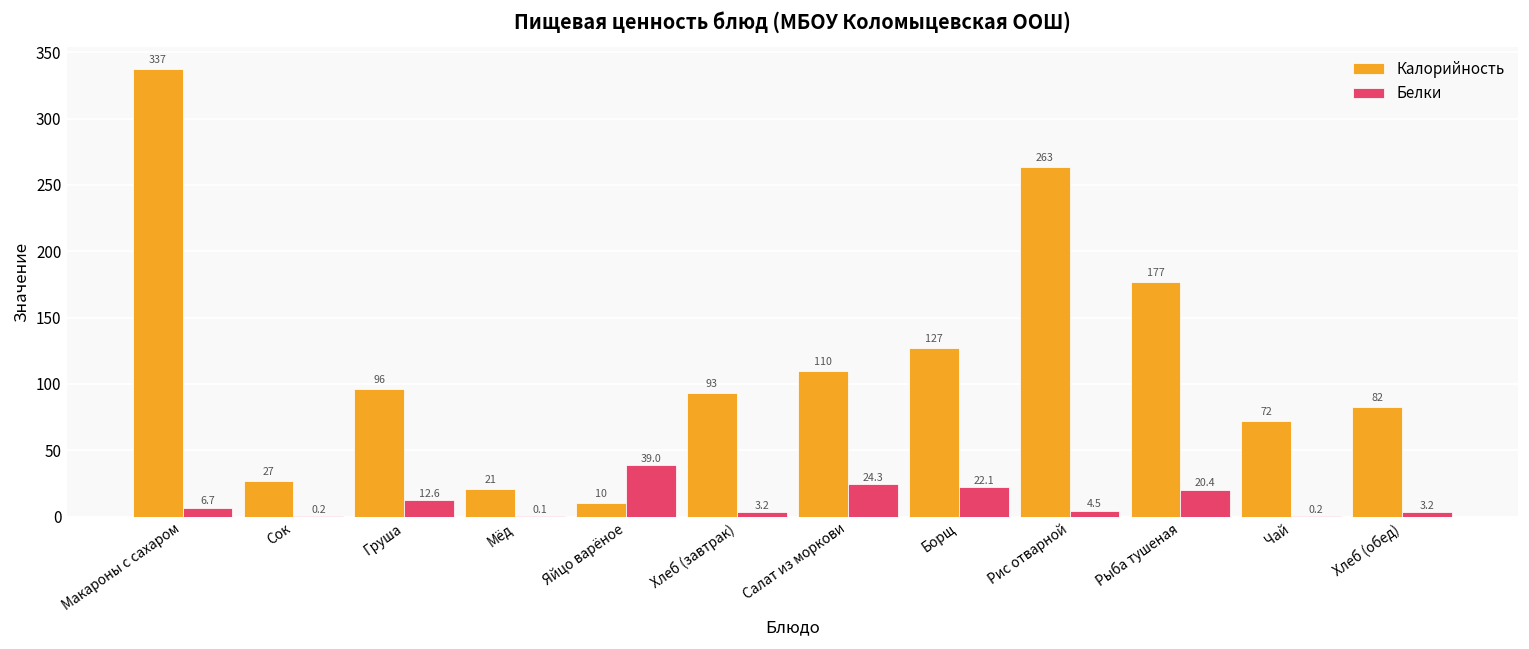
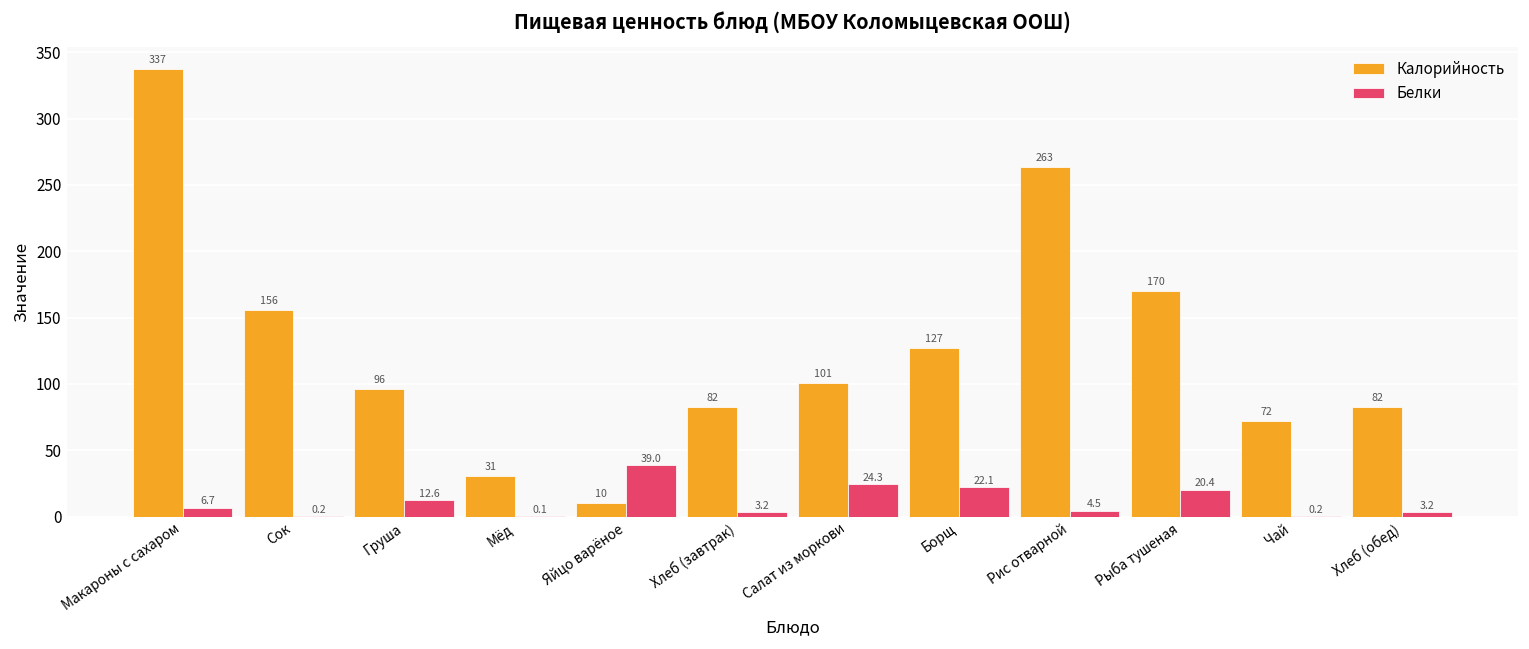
Калорийность, Сок: 27 -> 156
Калорийность, Мёд: 21 -> 31
Калорийность, Хлеб (завтрак): 93 -> 82
Калорийность, Салат из моркови: 110 -> 101
Калорийность, Рыба тушеная: 177 -> 170
